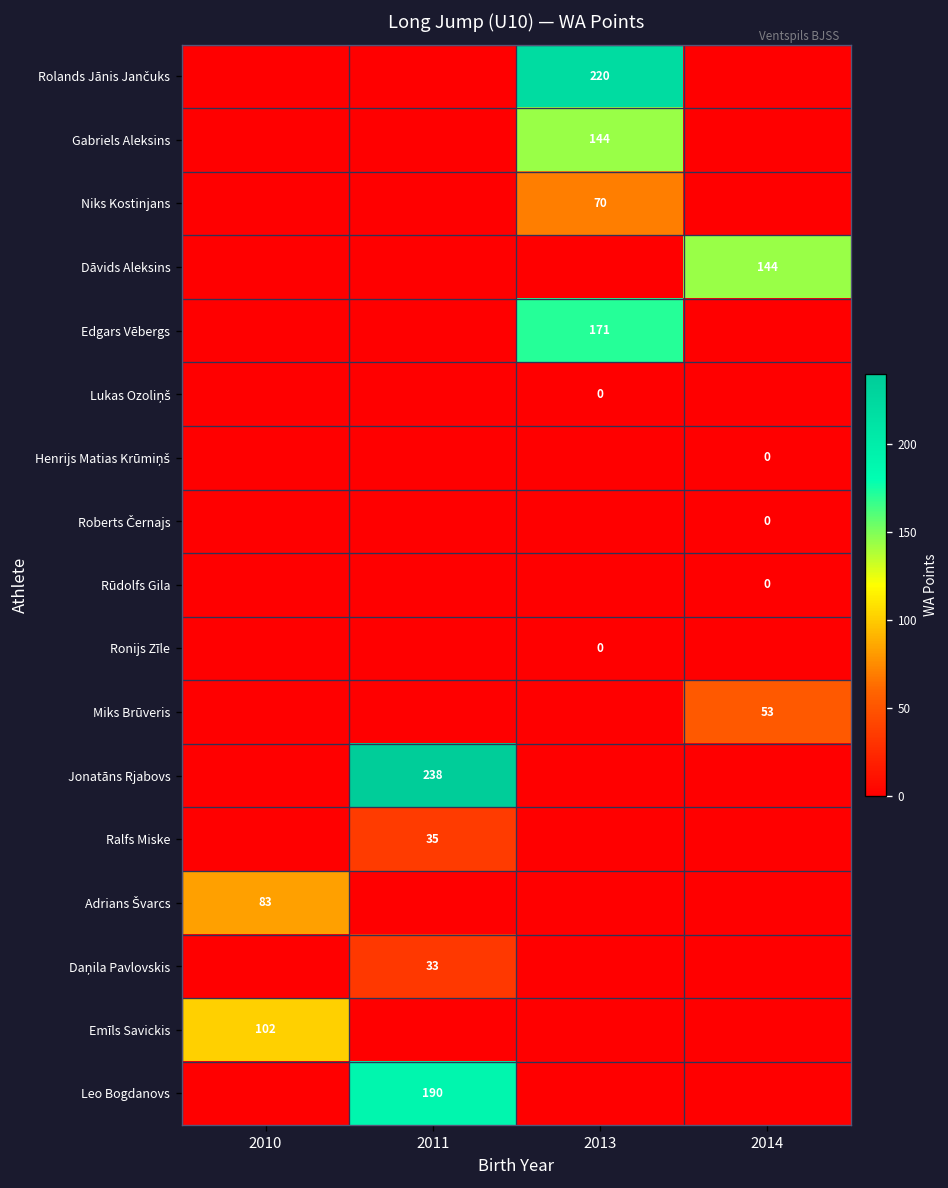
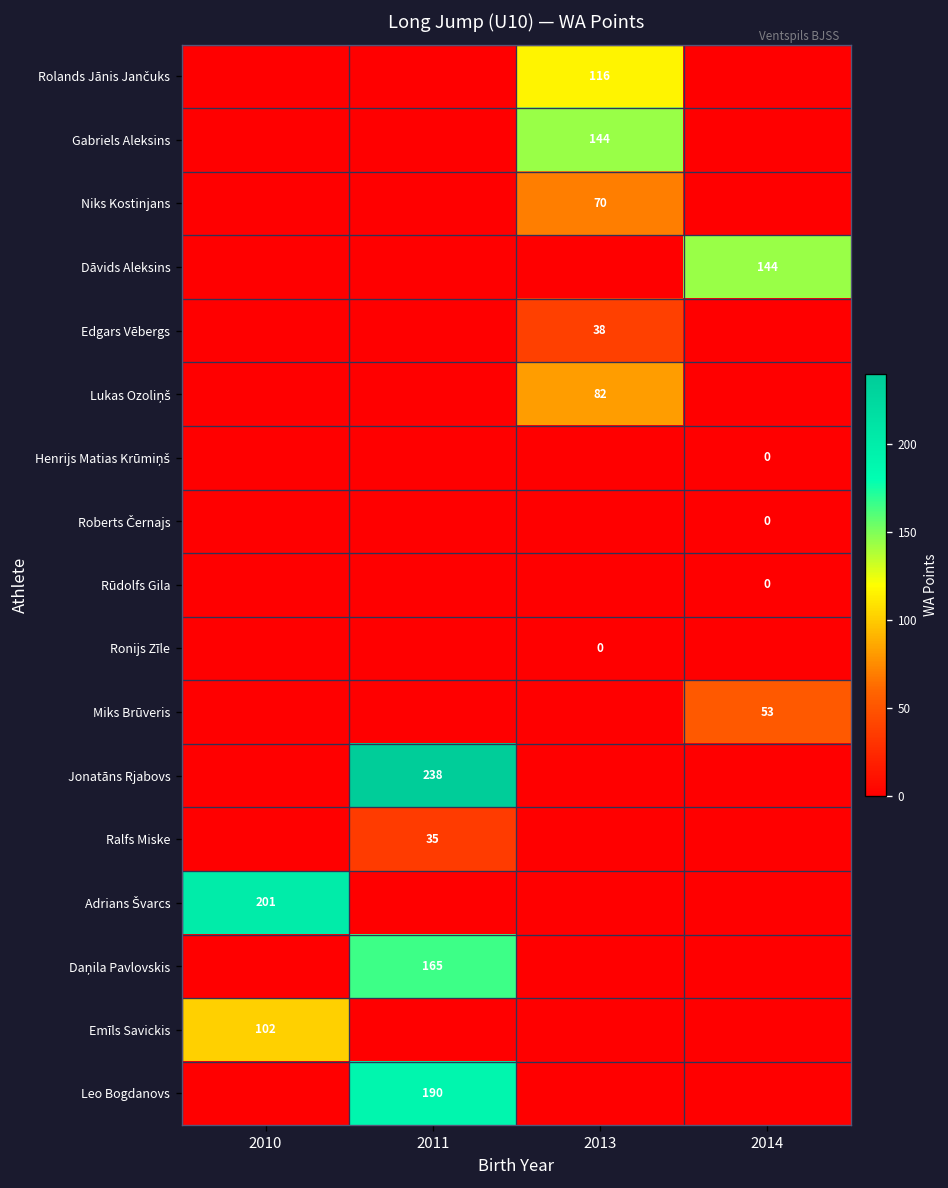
Rolands Jānis Jančuks, 2013: 220 -> 116
Edgars Vēbergs, 2013: 171 -> 38
Lukas Ozoliņš, 2013: 0 -> 82
Adrians Švarcs, 2010: 83 -> 201
Daņila Pavlovskis, 2011: 33 -> 165
